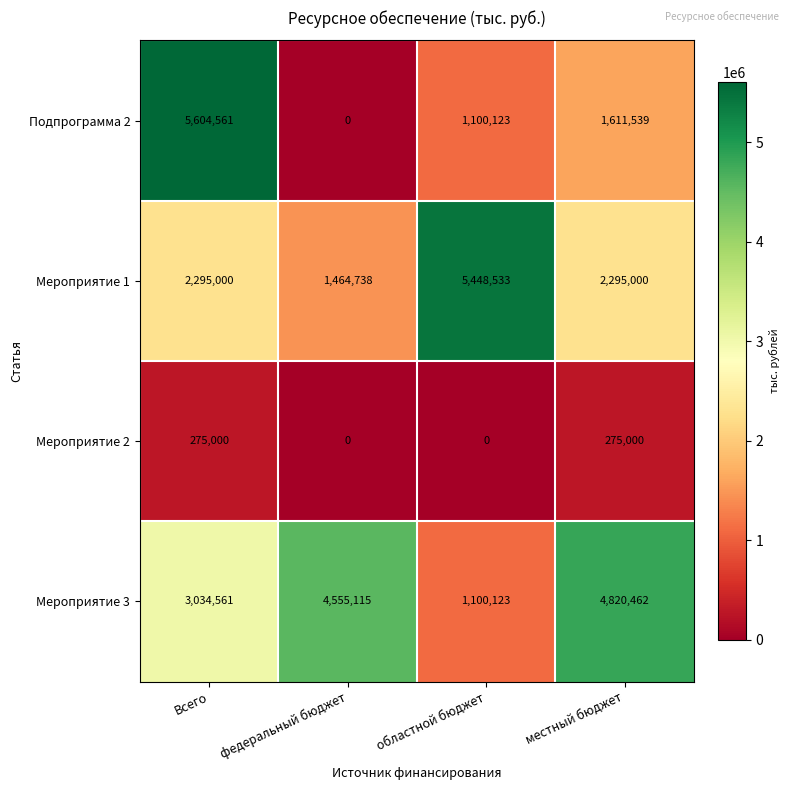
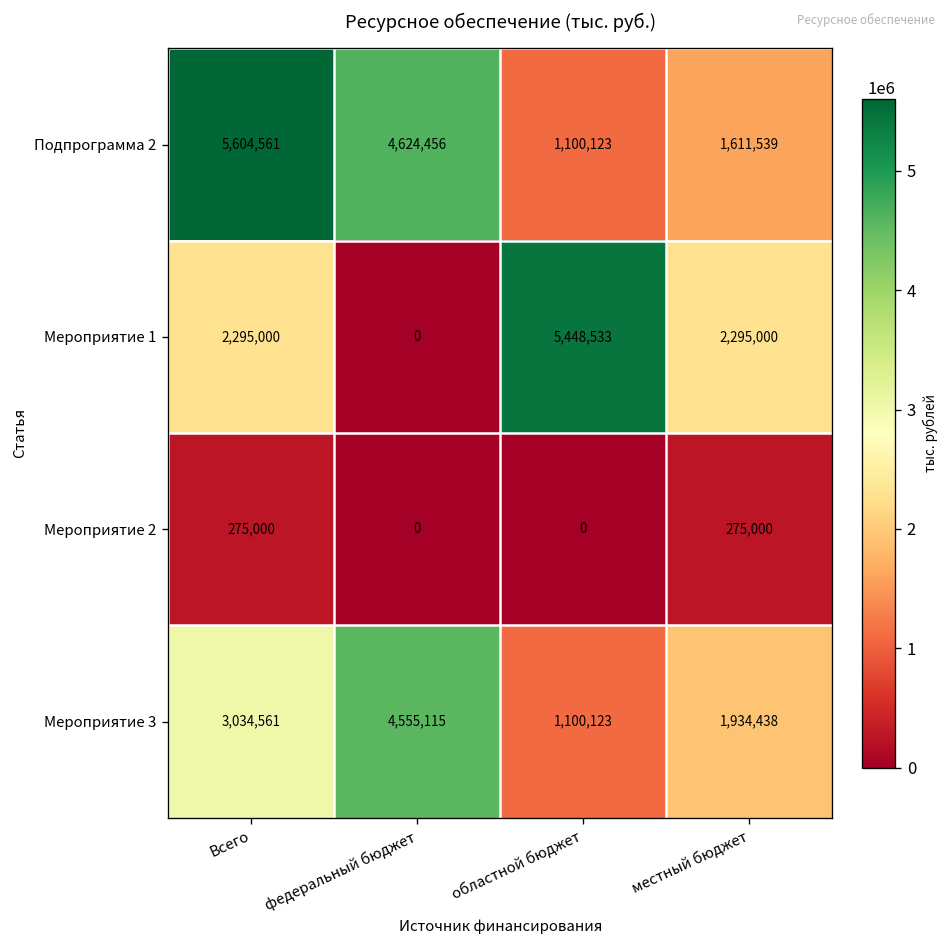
Подпрограмма 2, федеральный бюджет: 0 -> 4,624,456
Мероприятие 1, федеральный бюджет: 1,464,738 -> 0
Мероприятие 3, местный бюджет: 4,820,462 -> 1,934,438
